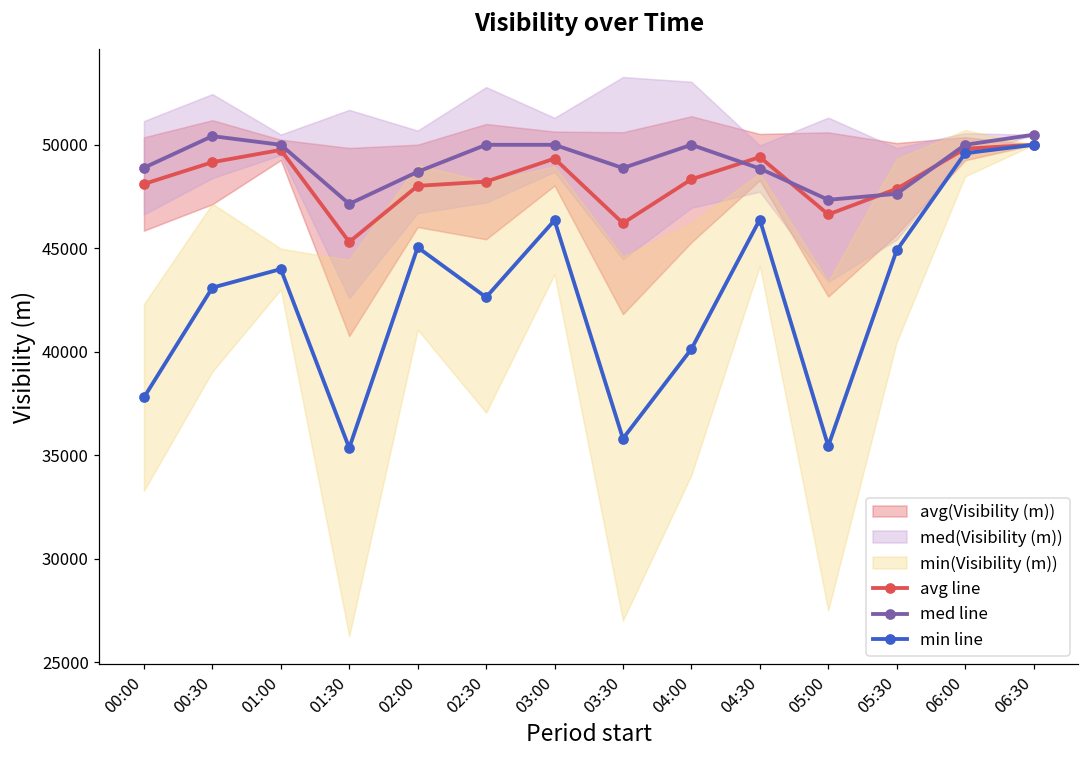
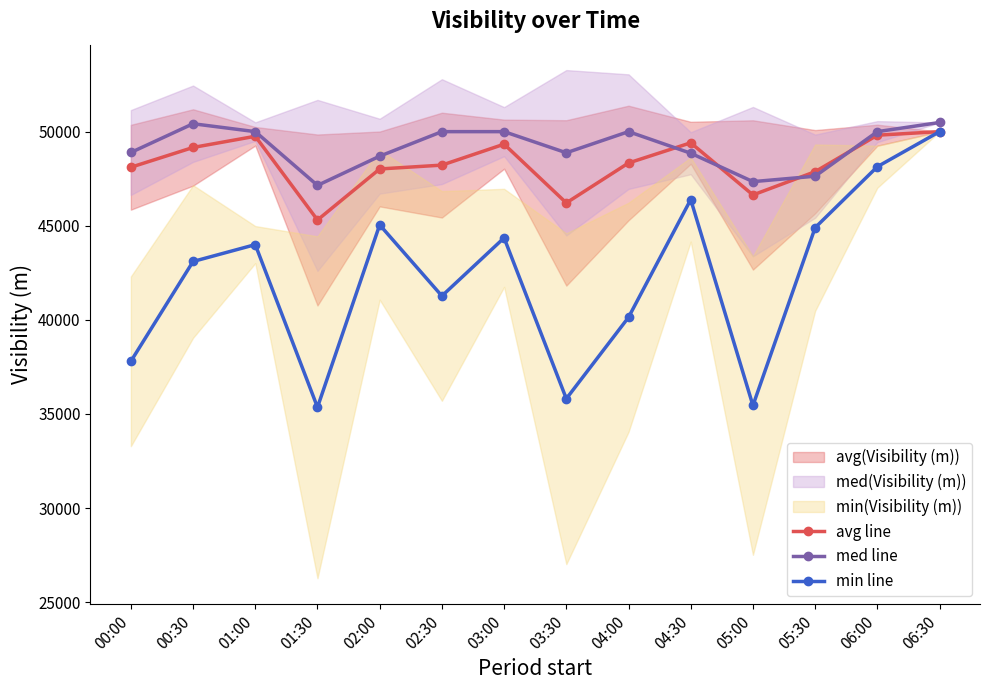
min line, 02:30: 42600 -> 41300
min line, 03:00: 46400 -> 44400
min line, 06:00: 49600 -> 48100
